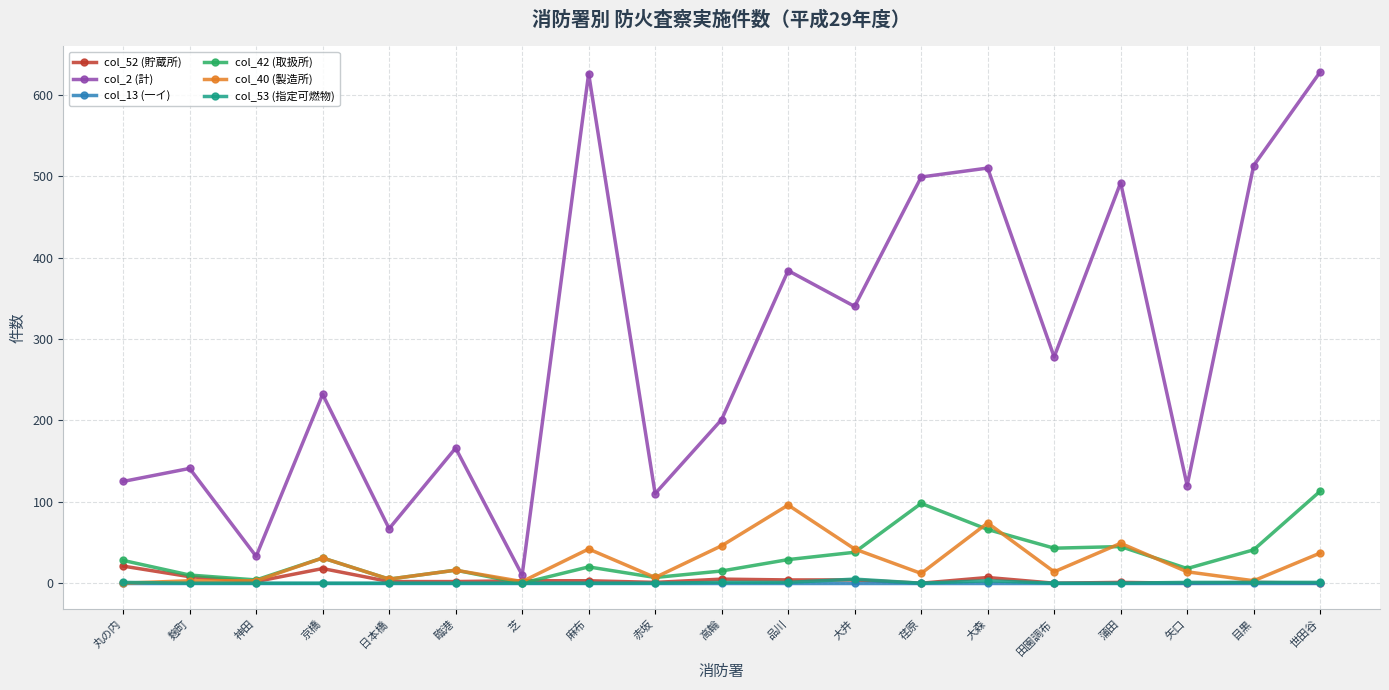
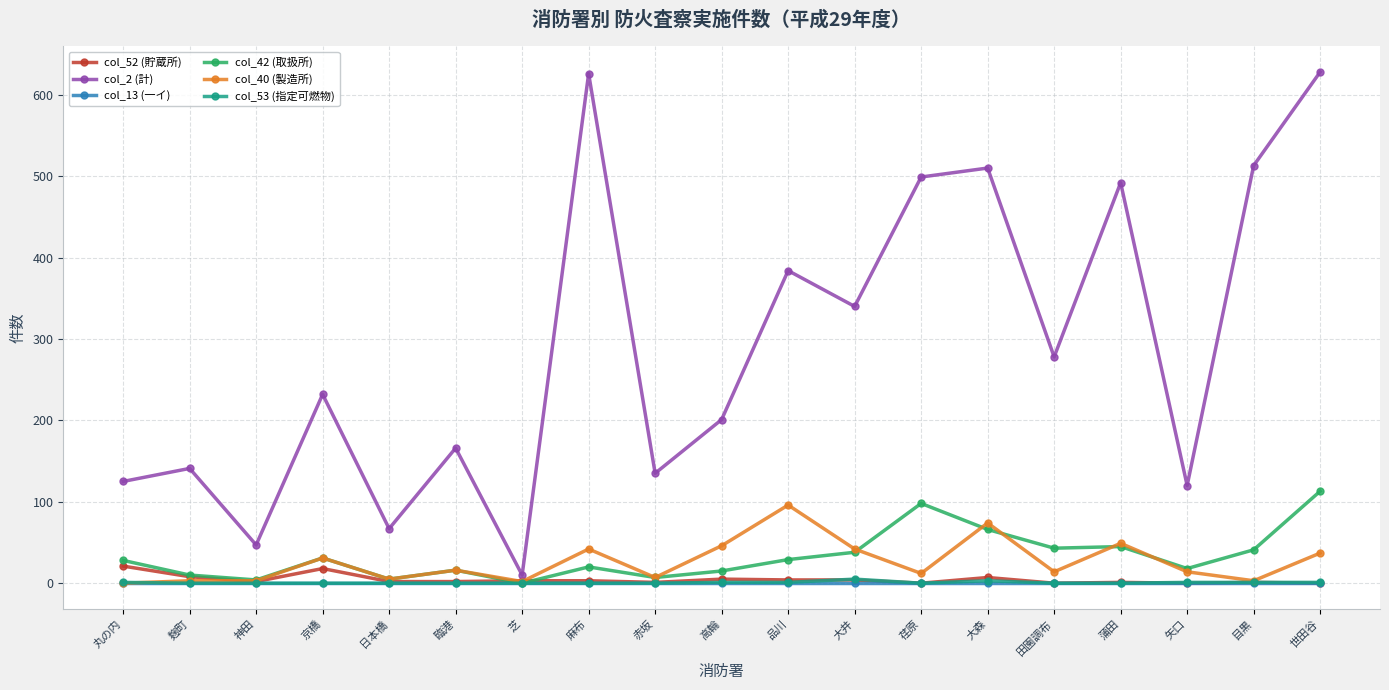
col_2 (計), 神田: 30 -> 50
col_2 (計), 赤坂: 110 -> 140
